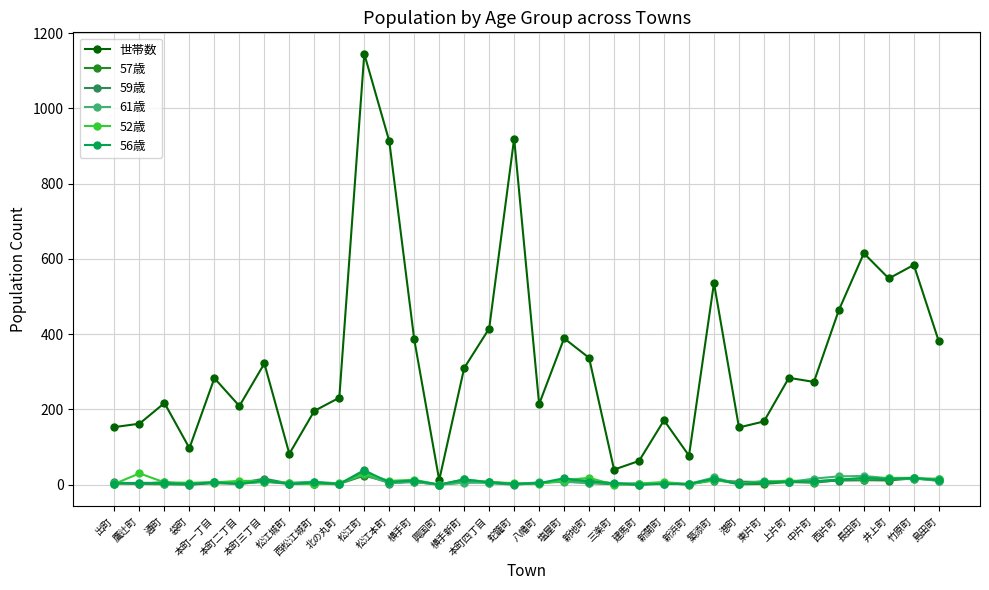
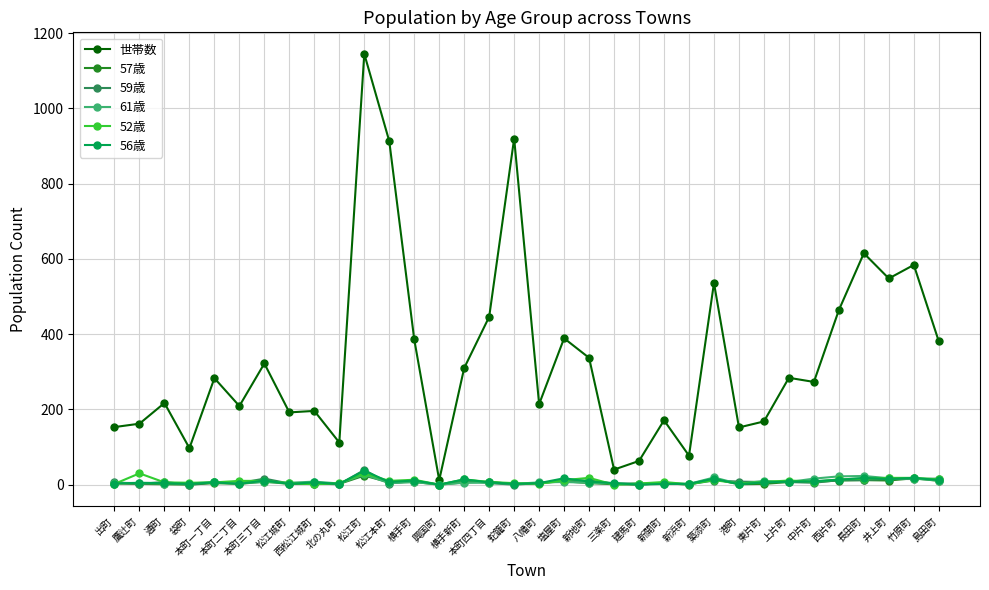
世帯数, 松江城町: 80 -> 190
世帯数, 北の丸町: 230 -> 110
世帯数, 本町四丁目: 420 -> 450
